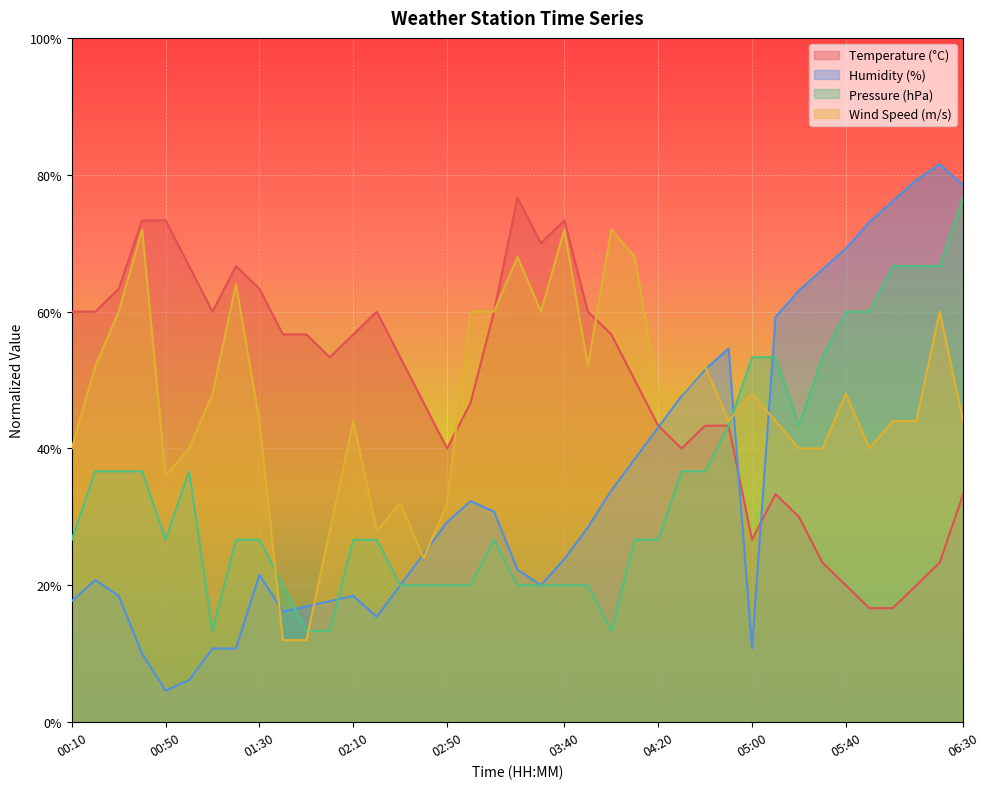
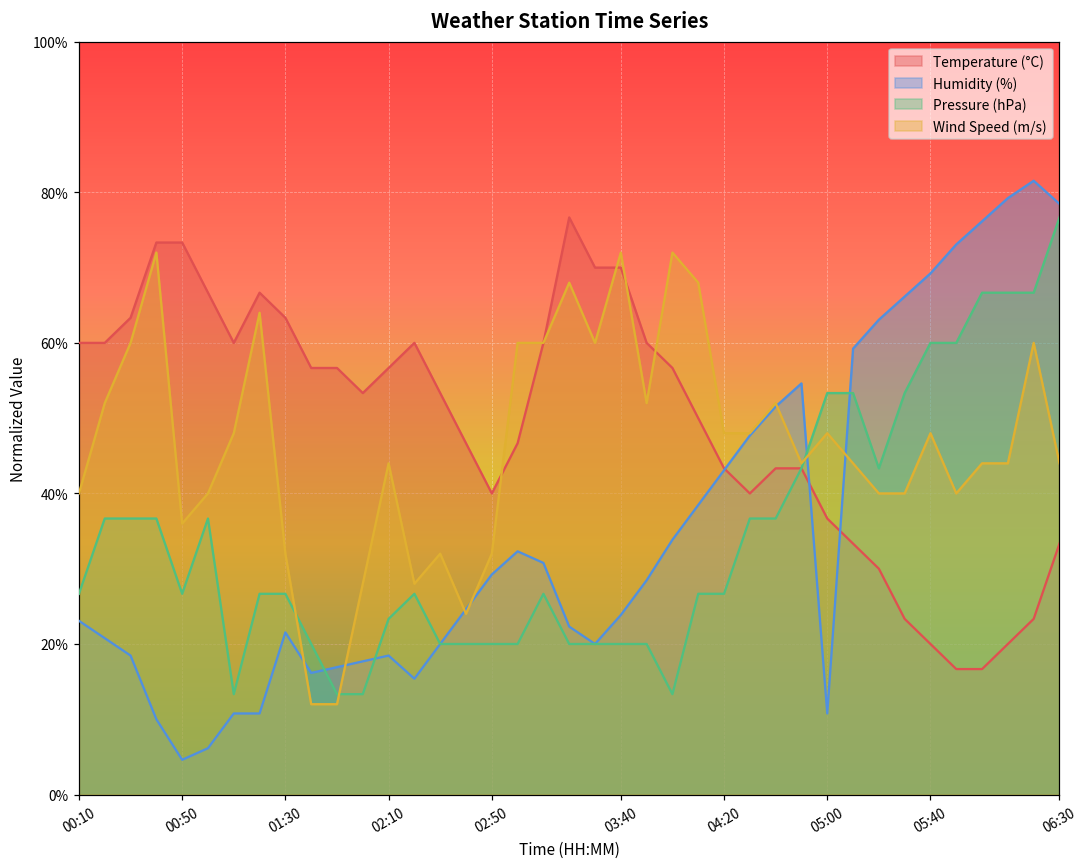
Humidity (%), 00:10: 18% -> 23%
Wind Speed (m/s), 01:30: 44% -> 32%
Pressure (hPa), 02:10: 27% -> 23%
Temperature (°C), 03:40: 73% -> 70%
Temperature (°C), 05:00: 27% -> 37%
